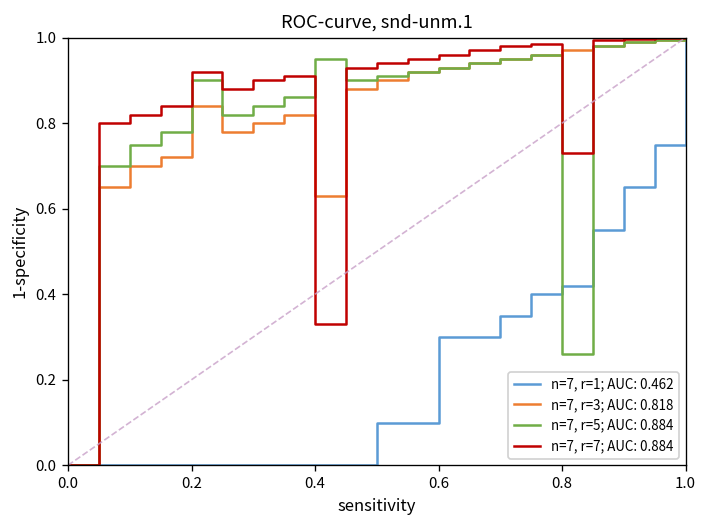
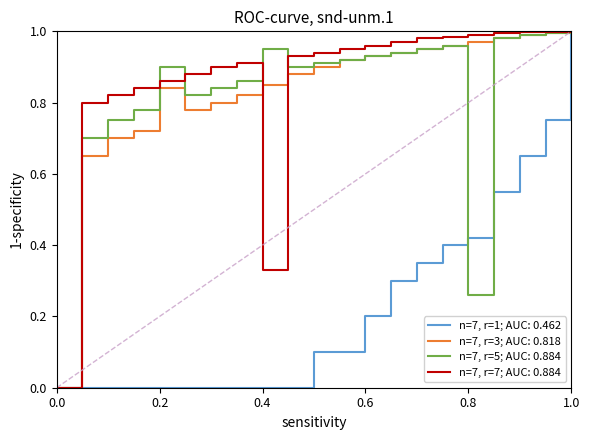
n=7, r=7; AUC: 0.884, 0.2: 0.92 -> 0.86
n=7, r=3; AUC: 0.818, 0.4: 0.63 -> 0.85
n=7, r=1; AUC: 0.462, 0.6: 0.3 -> 0.2
n=7, r=7; AUC: 0.884, 0.8: 0.73 -> 0.99
